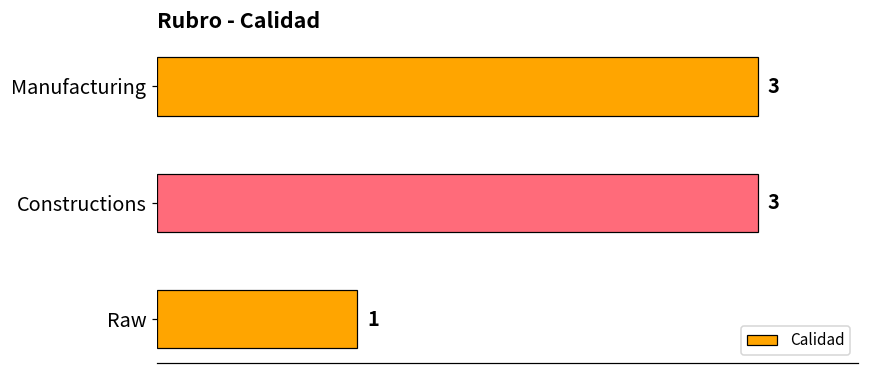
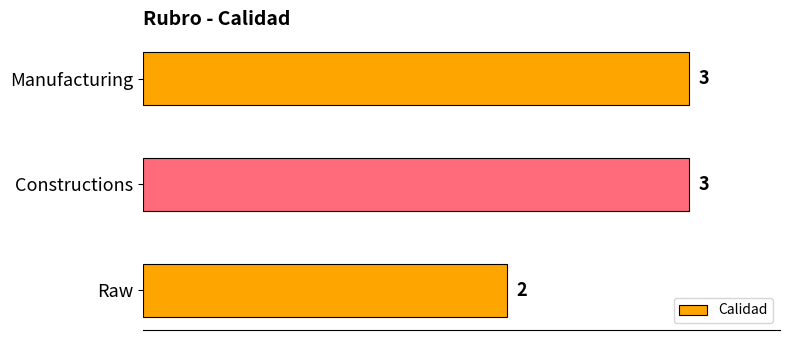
Raw: 1 -> 2
